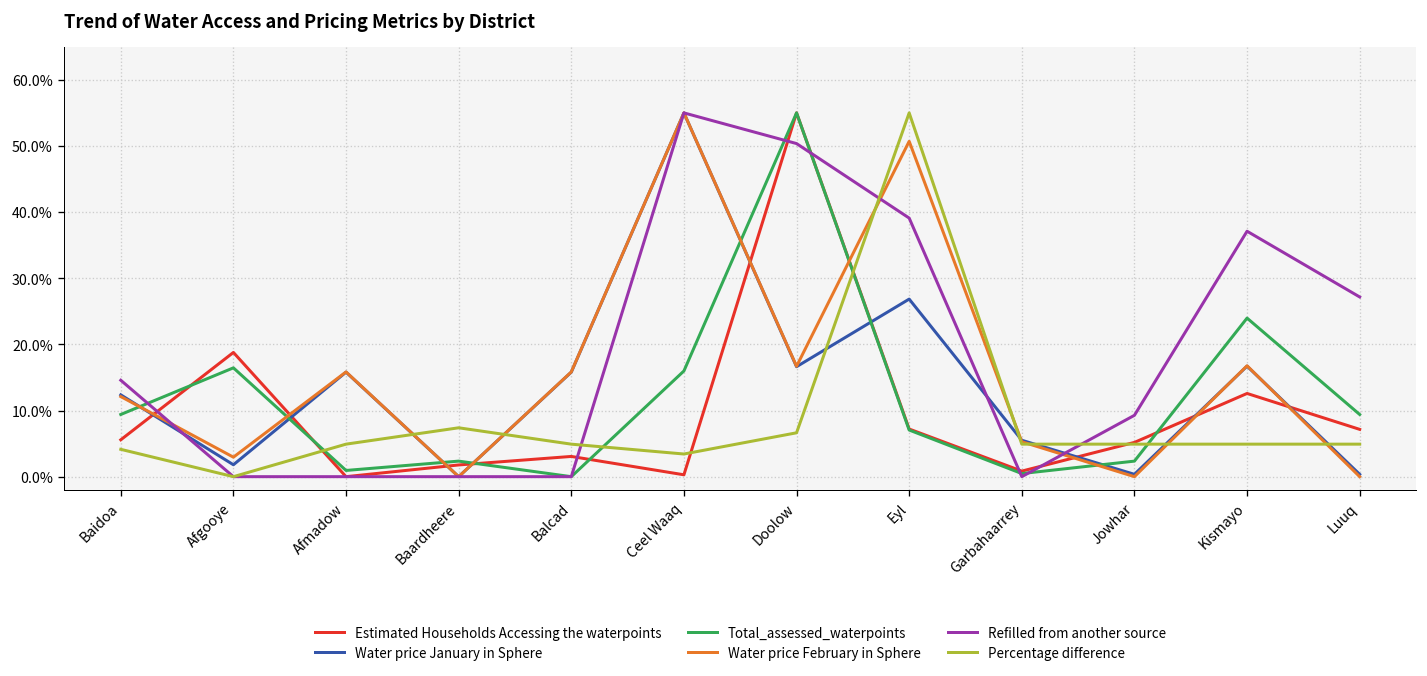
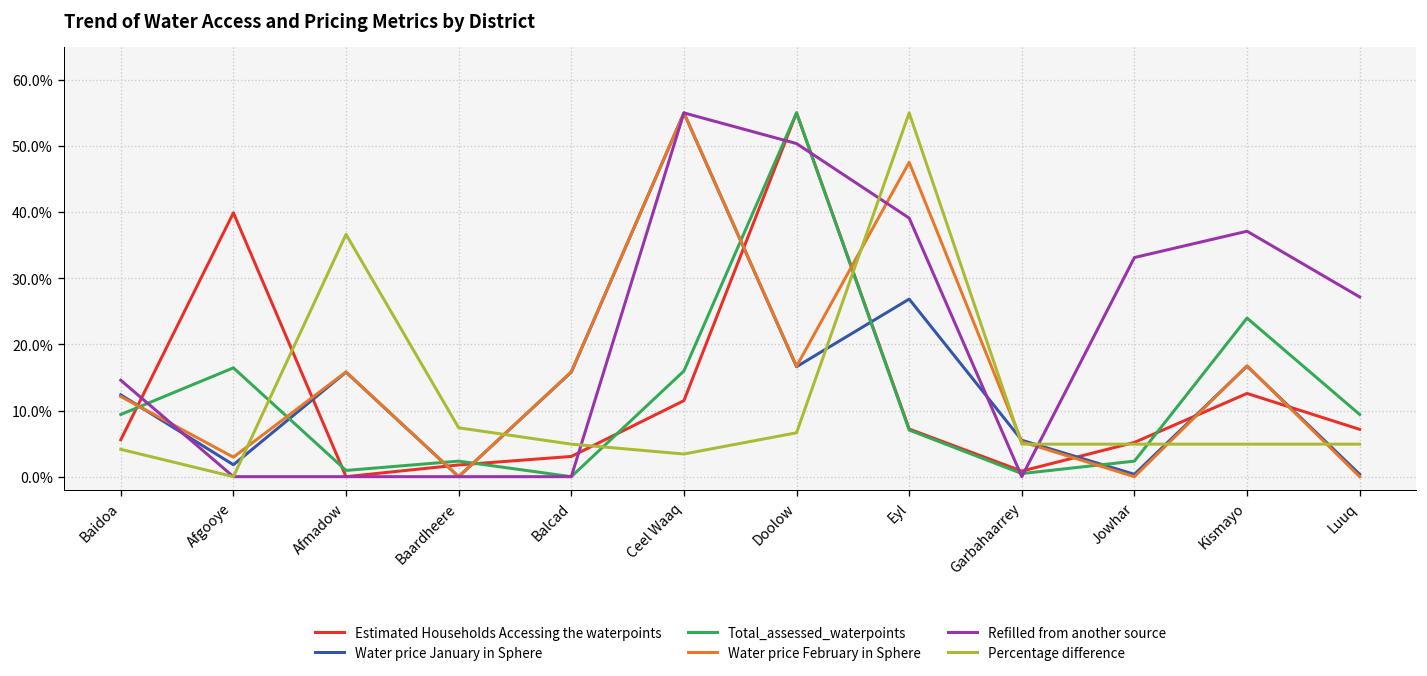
Estimated Households Accessing the waterpoints, Afgooye: 19% -> 40%
Percentage difference, Afmadow: 5% -> 37%
Estimated Households Accessing the waterpoints, Ceel Waaq: 0% -> 11%
Water price February in Sphere, Eyl: 51% -> 48%
Refilled from another source, Jowhar: 9% -> 33%
